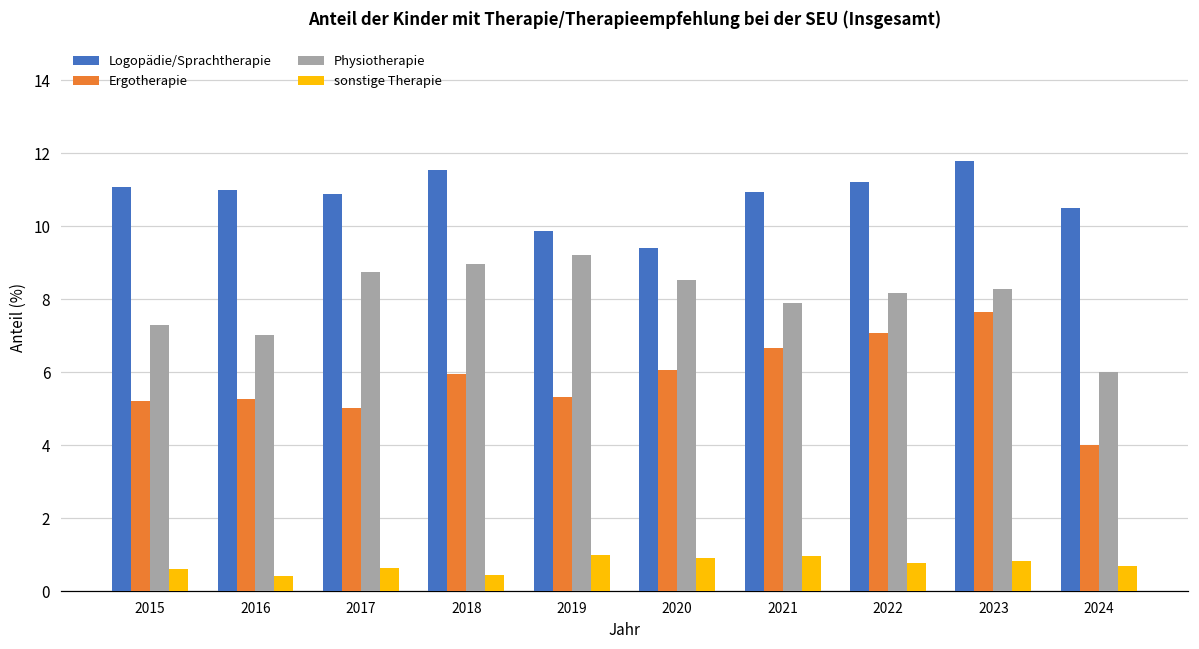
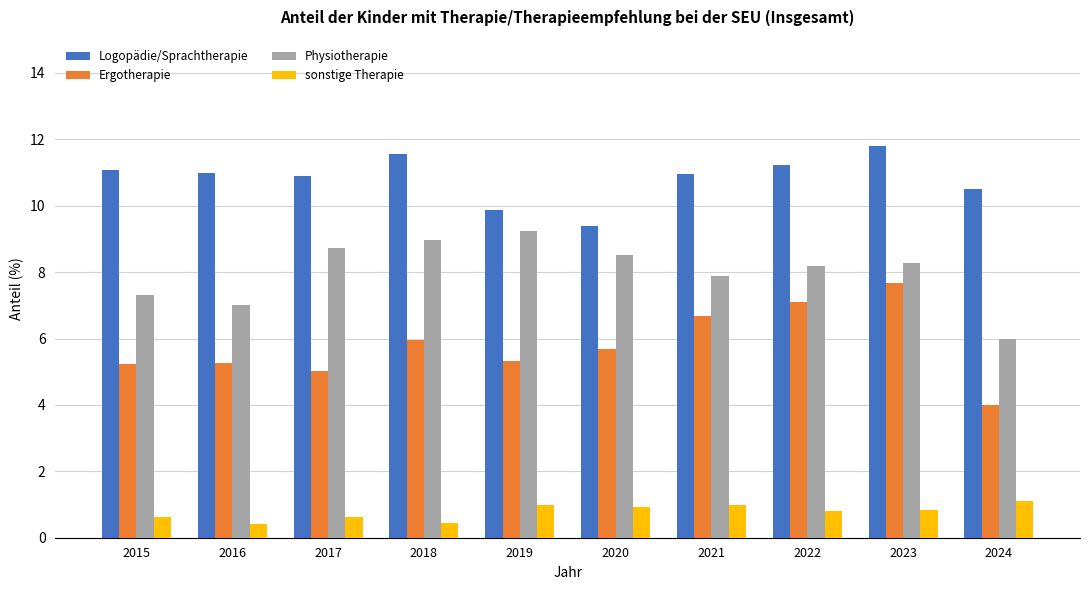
Ergotherapie, 2020: 6.1 -> 5.7
sonstige Therapie, 2024: 0.7 -> 1.1
